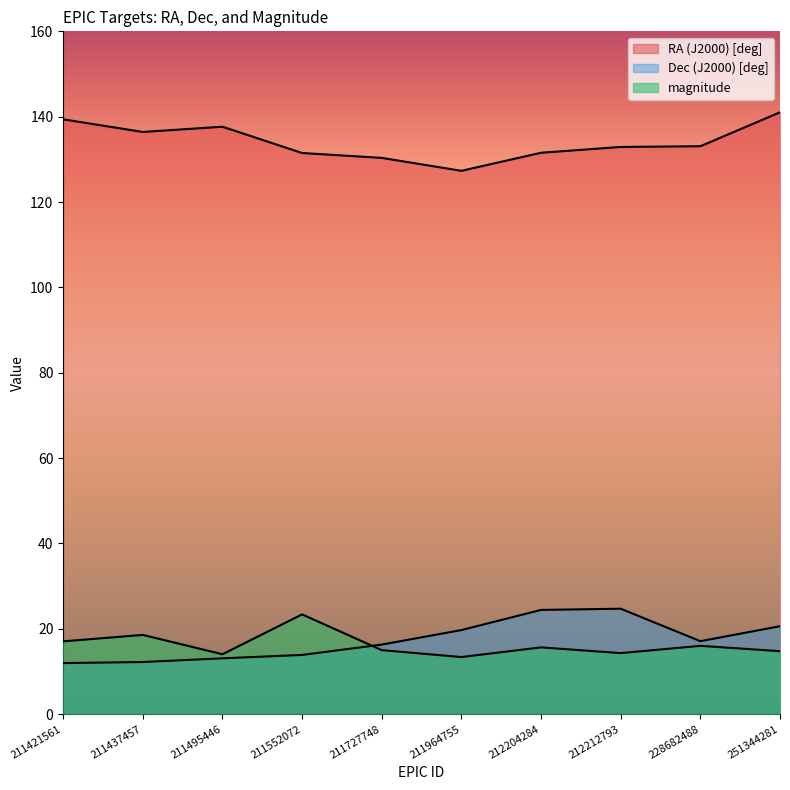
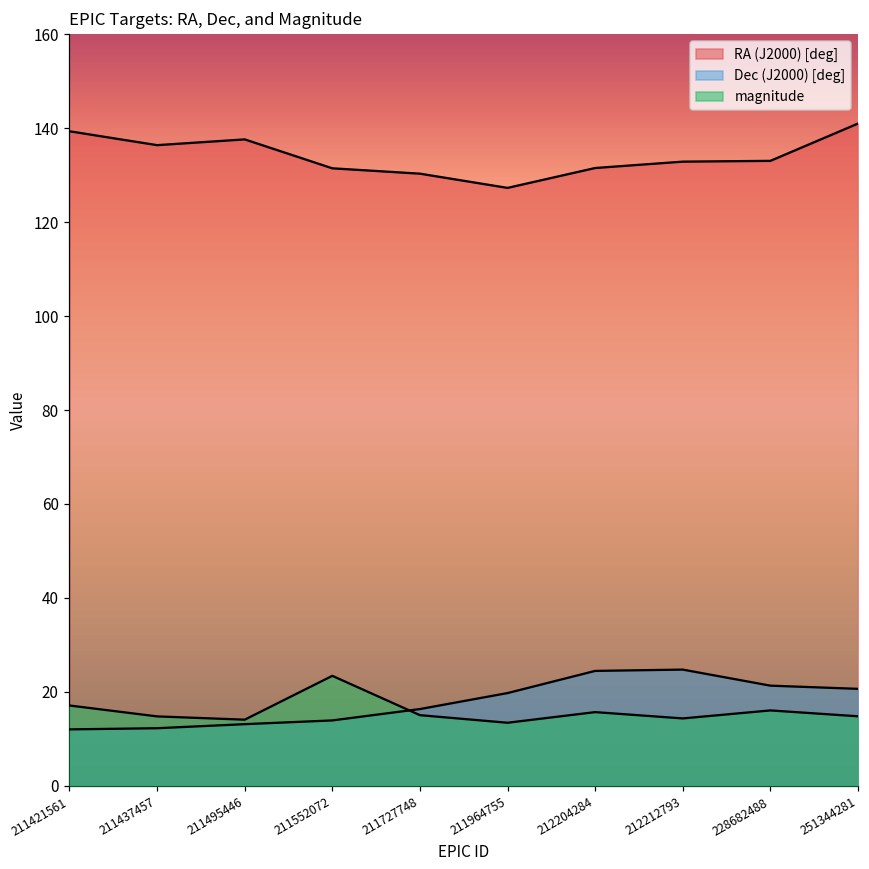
magnitude, 211437457: 19 -> 15
Dec (J2000) [deg], 228682488: 17 -> 21
